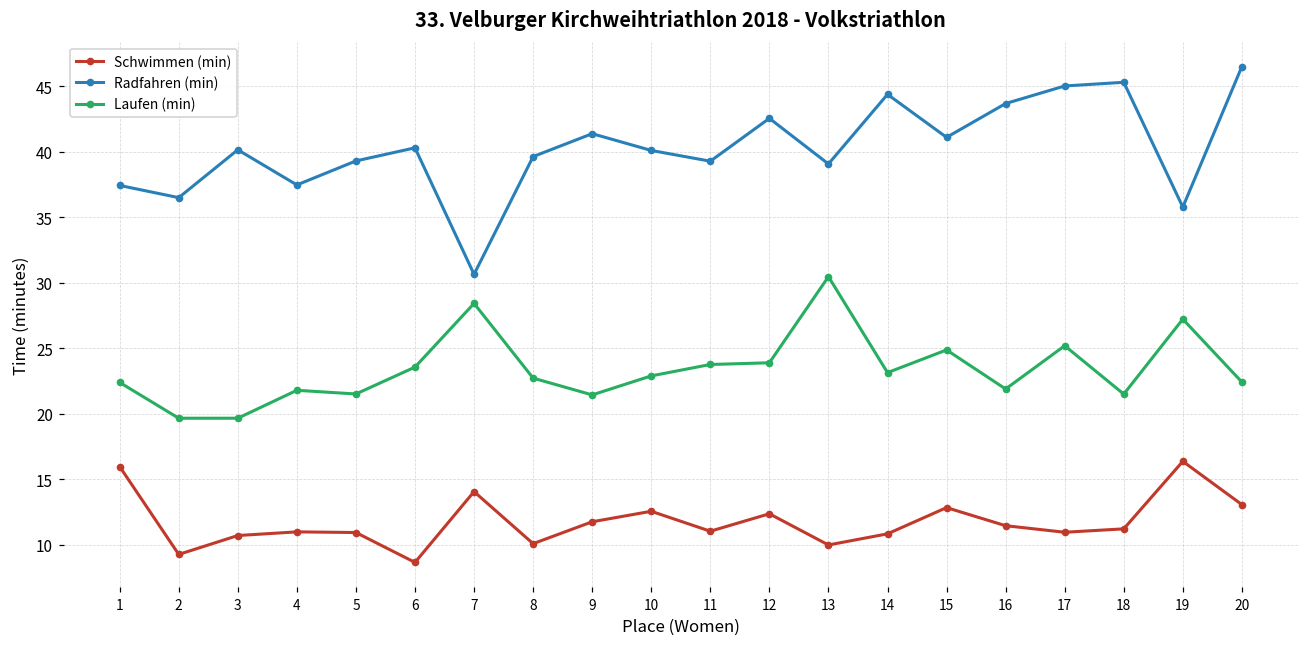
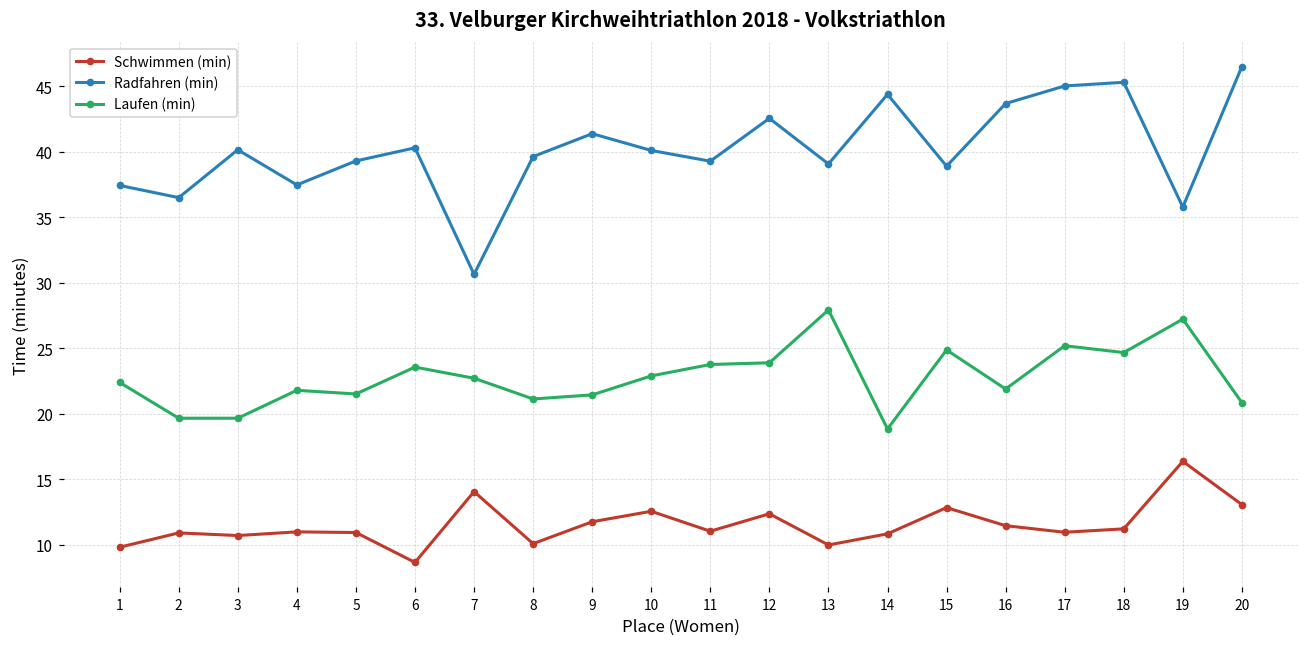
Schwimmen (min), 1: 16.0 -> 9.8
Schwimmen (min), 2: 9.3 -> 10.9
Laufen (min), 7: 28.4 -> 22.7
Laufen (min), 8: 22.7 -> 21.1
Laufen (min), 13: 30.5 -> 27.9
Laufen (min), 14: 23.2 -> 18.9
Radfahren (min), 15: 41.1 -> 38.9
Laufen (min), 18: 21.5 -> 24.7
Laufen (min), 20: 22.4 -> 20.9
